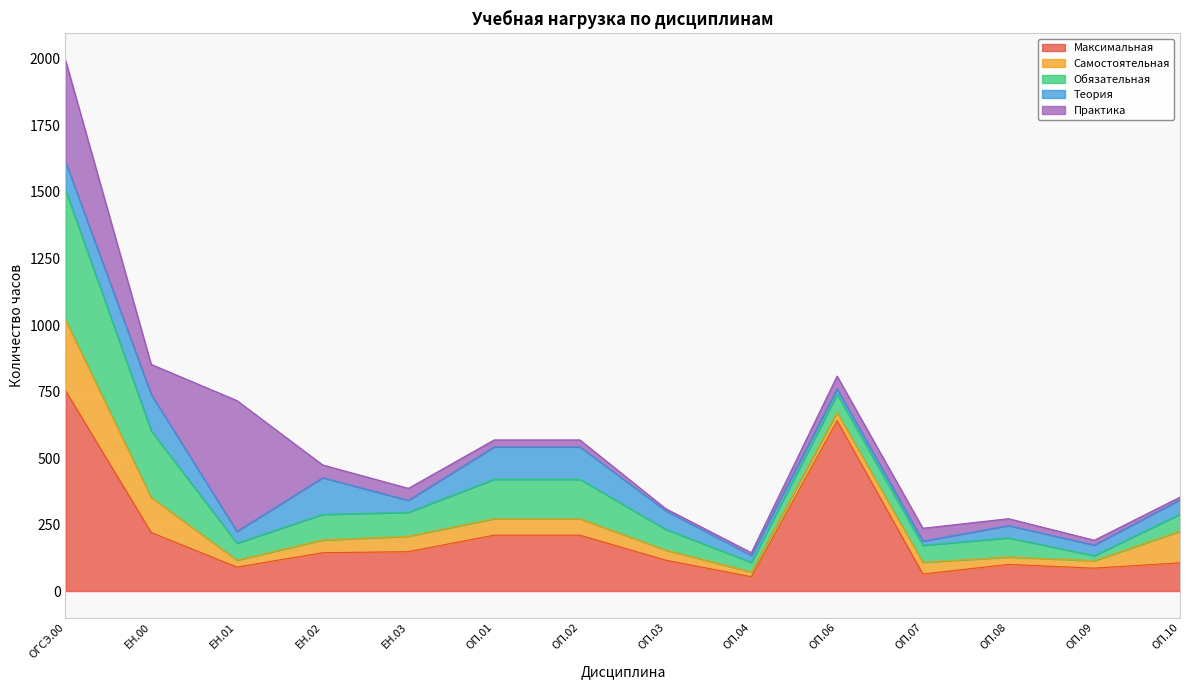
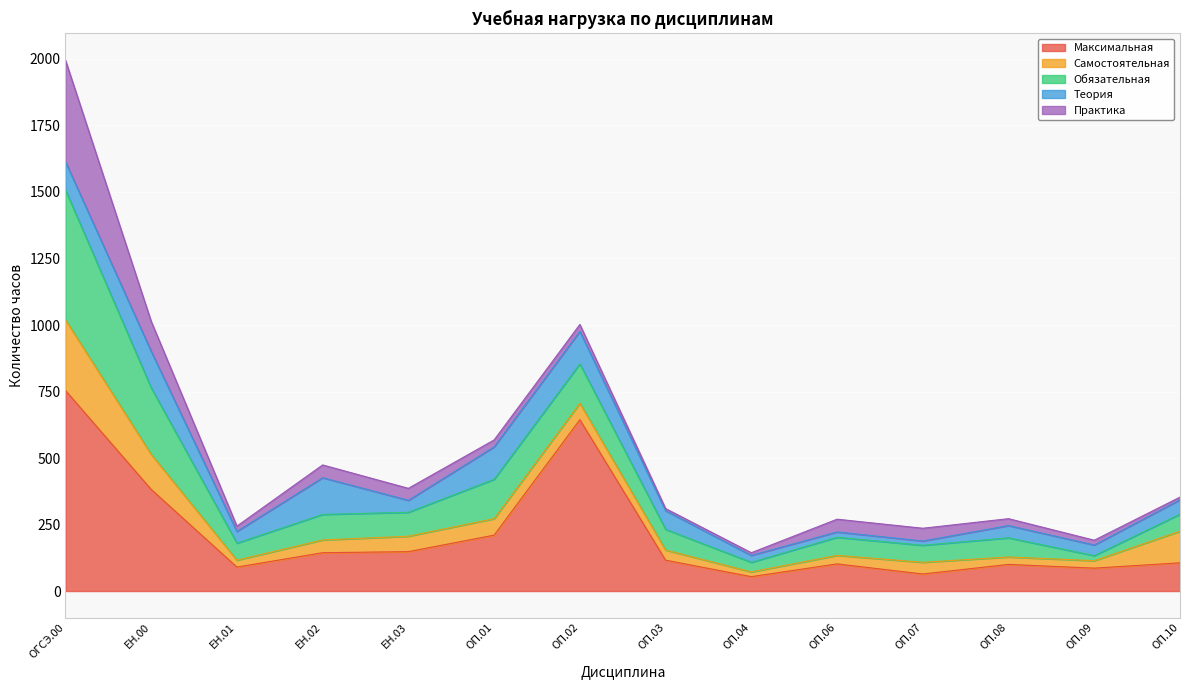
Максимальная, ЕН.00: 220 -> 380
Практика, ЕН.01: 490 -> 20
Максимальная, ОП.02: 210 -> 640
Максимальная, ОП.06: 640 -> 100
